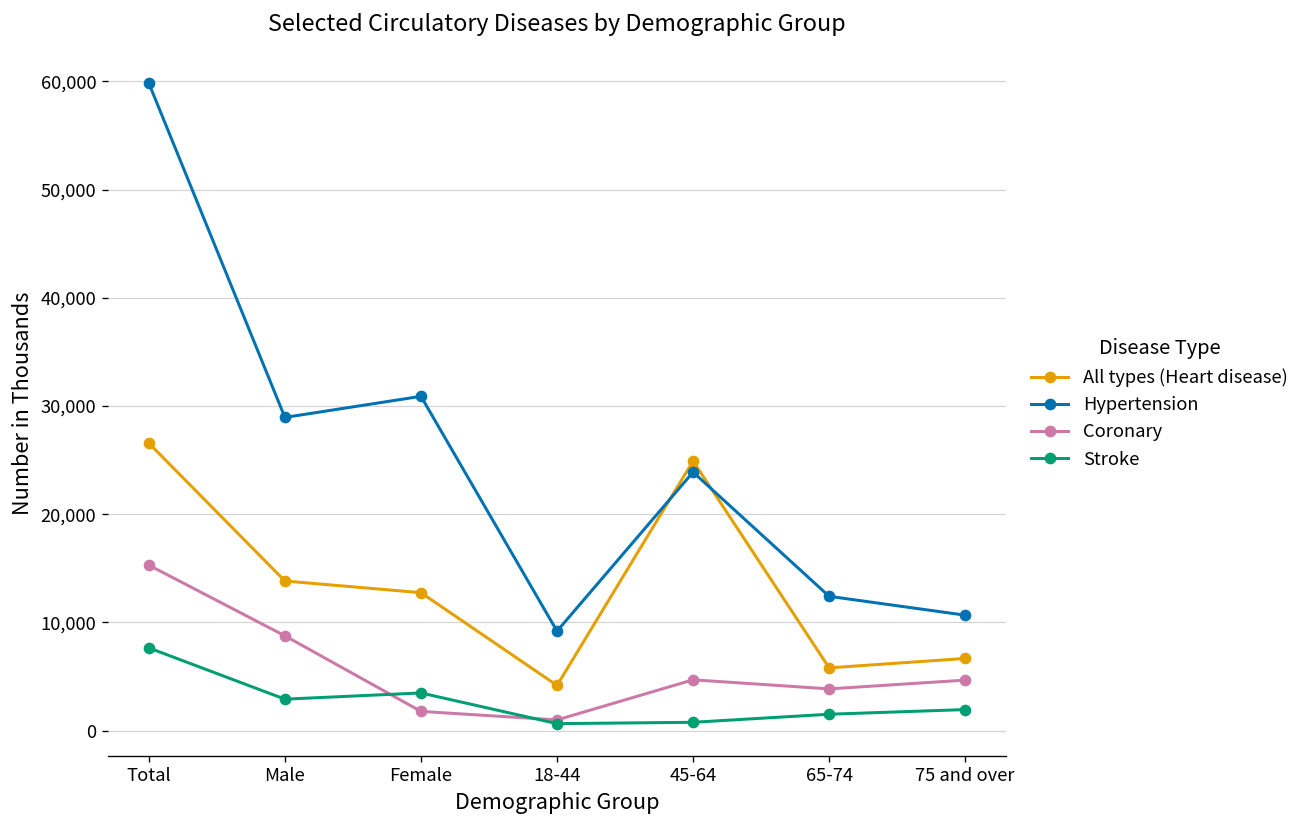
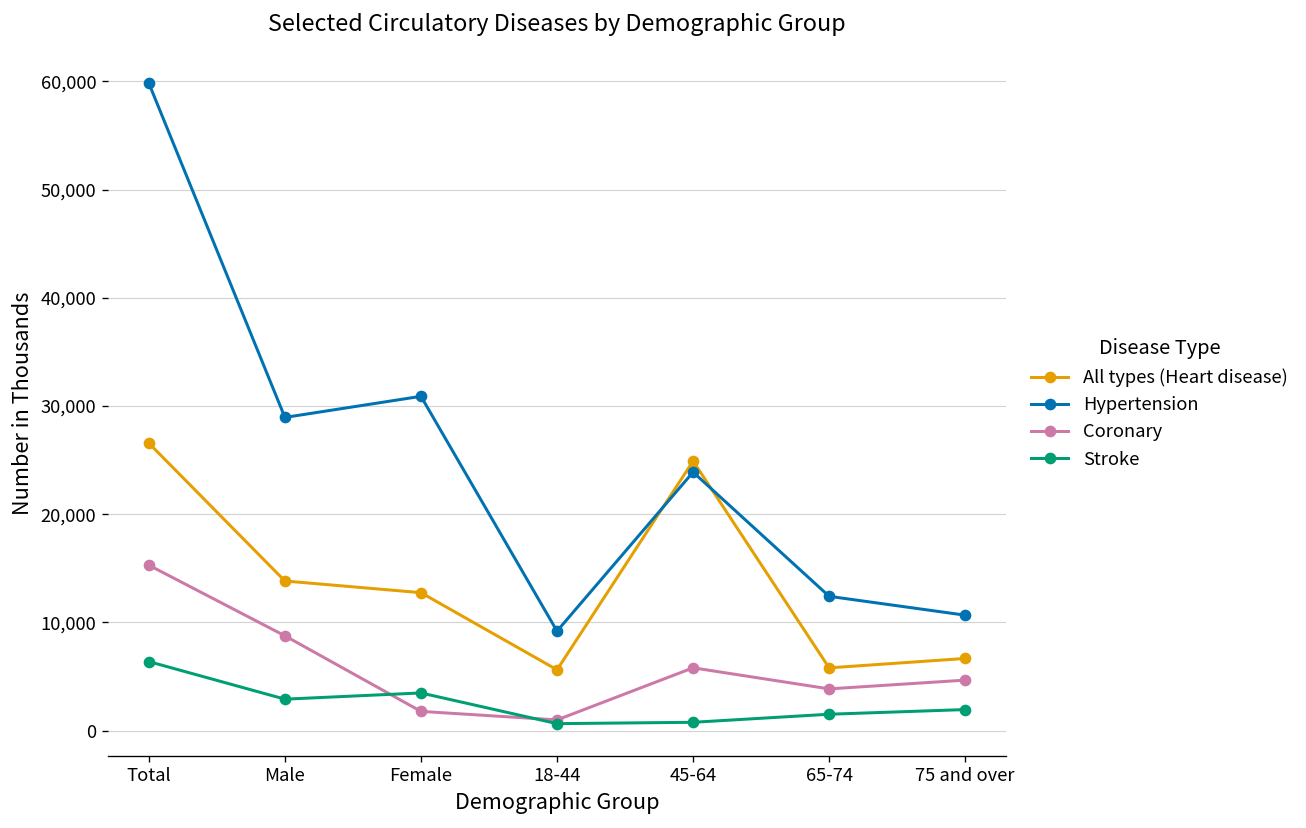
Stroke, Total: 8,000 -> 6,000
All types (Heart disease), 18-44: 4,000 -> 6,000
Coronary, 45-64: 5,000 -> 6,000
